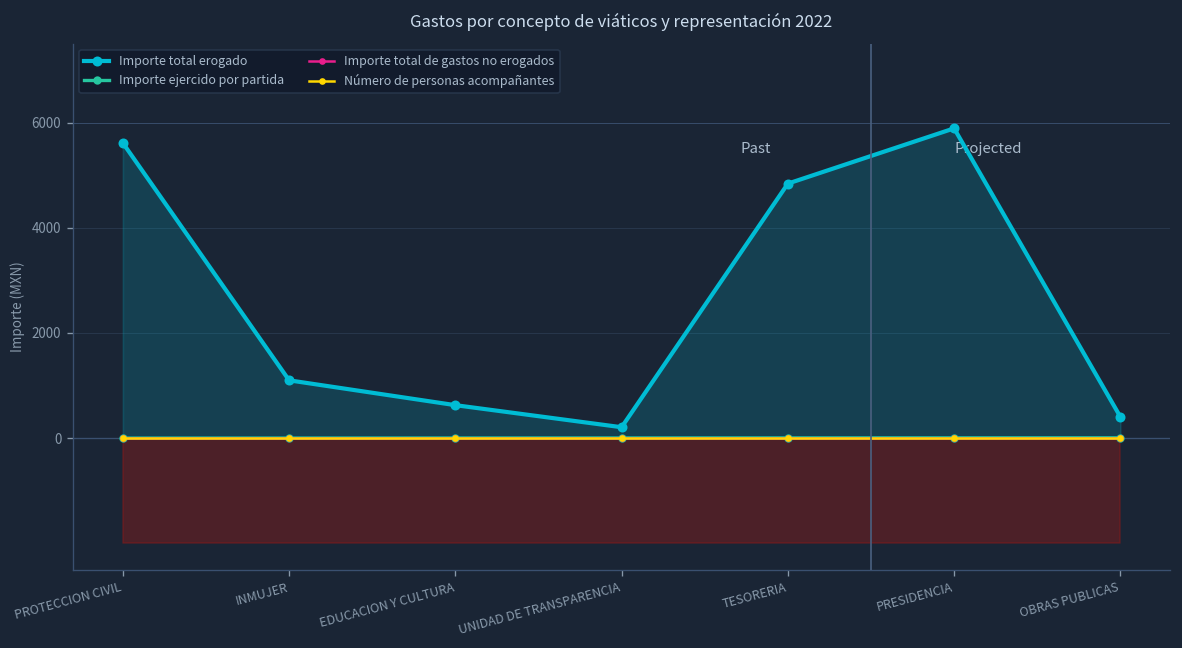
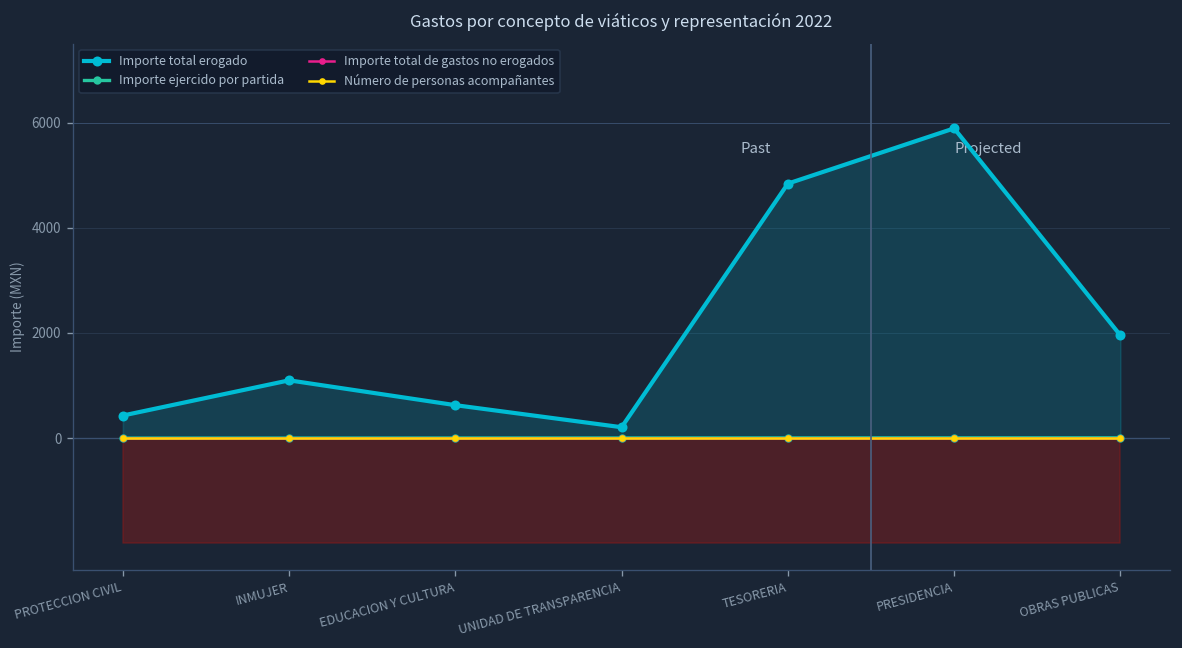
Importe total erogado, PROTECCION CIVIL: 5600 -> 400
Importe total erogado, OBRAS PUBLICAS: 400 -> 2000
